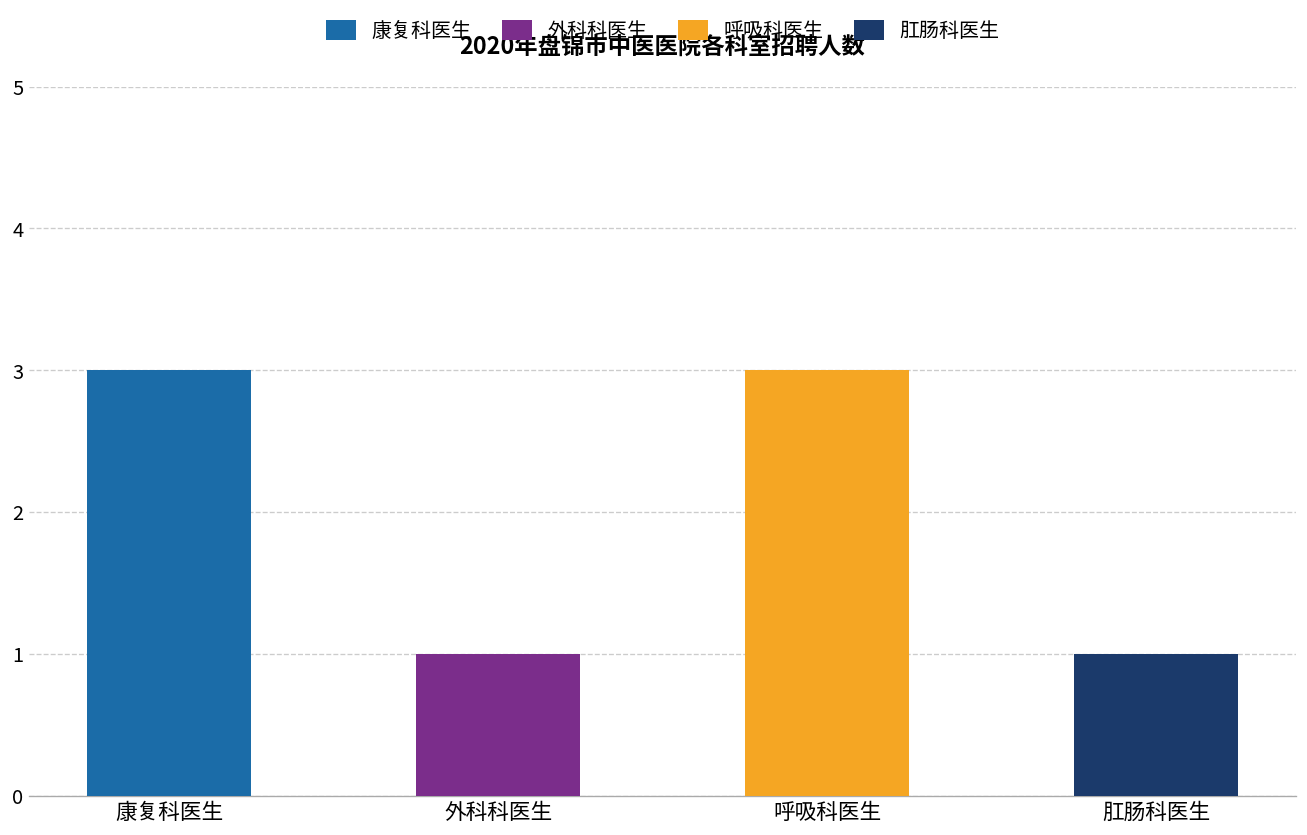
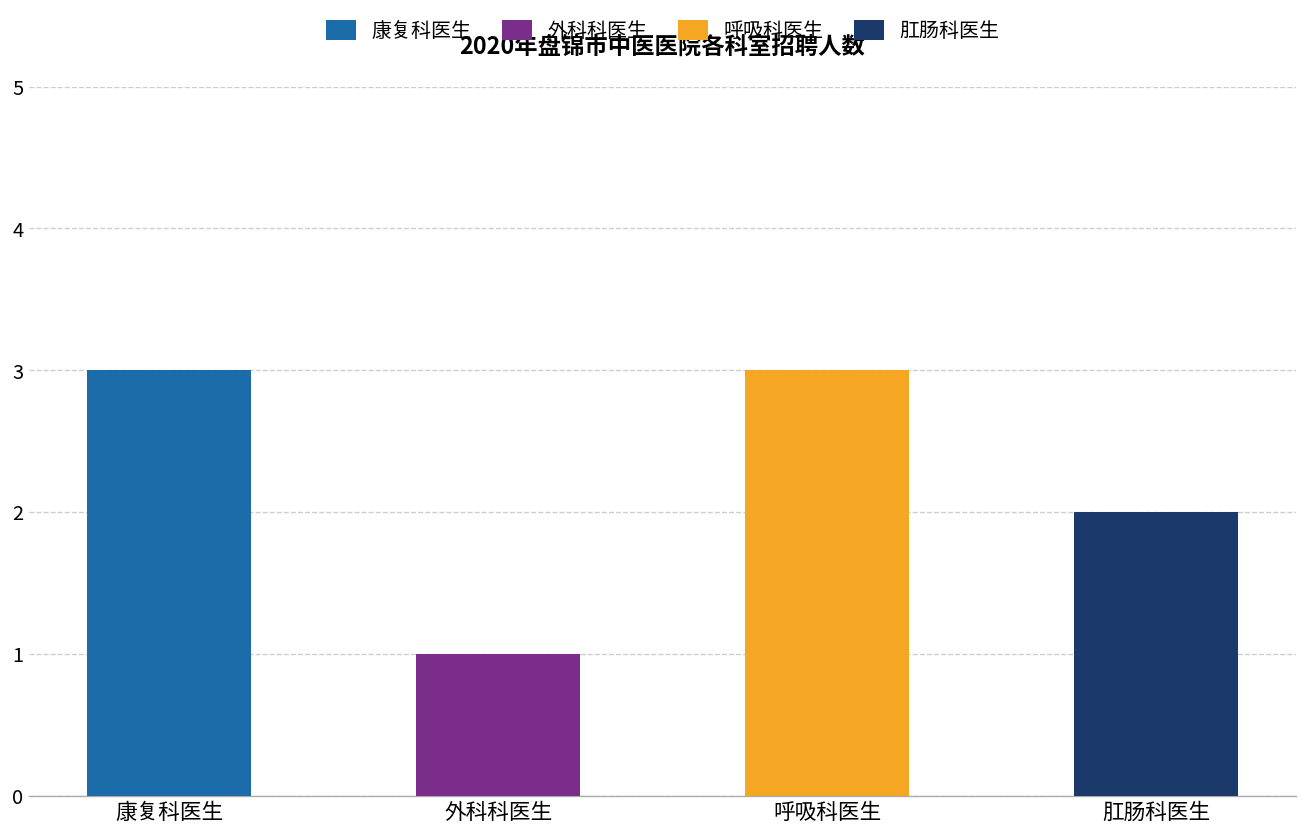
肛肠科医生: 1 -> 2
